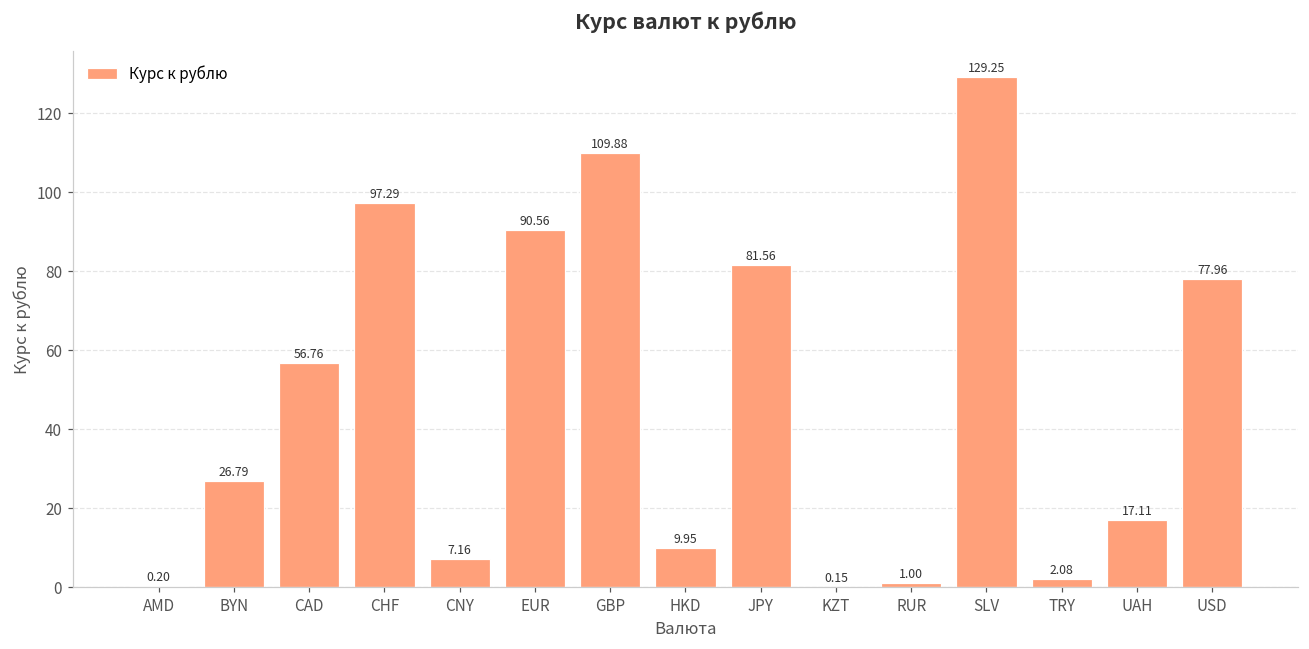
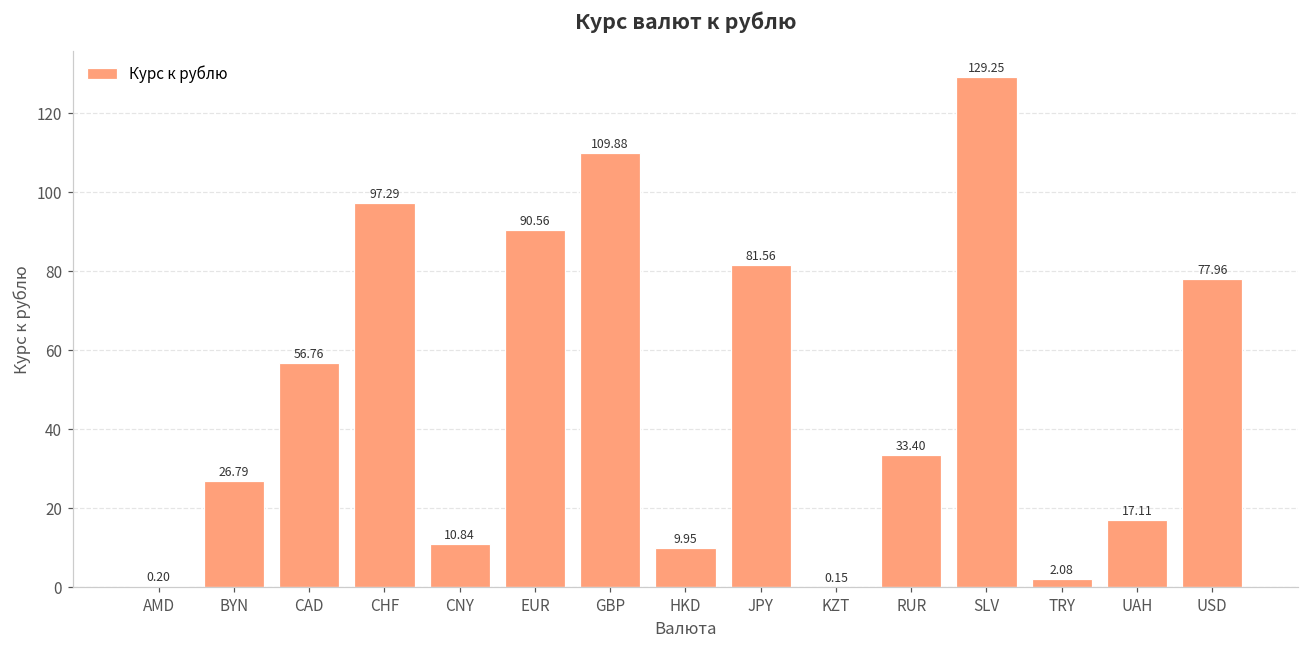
CNY: 7.16 -> 10.84
RUR: 1.00 -> 33.40
